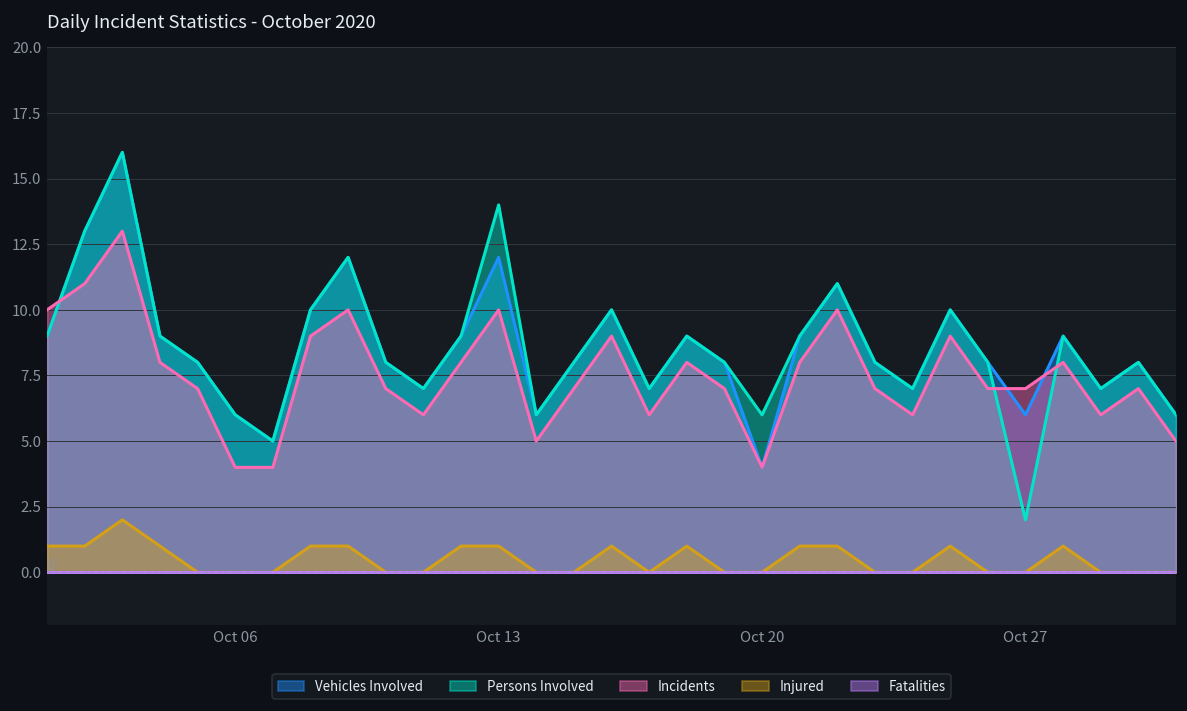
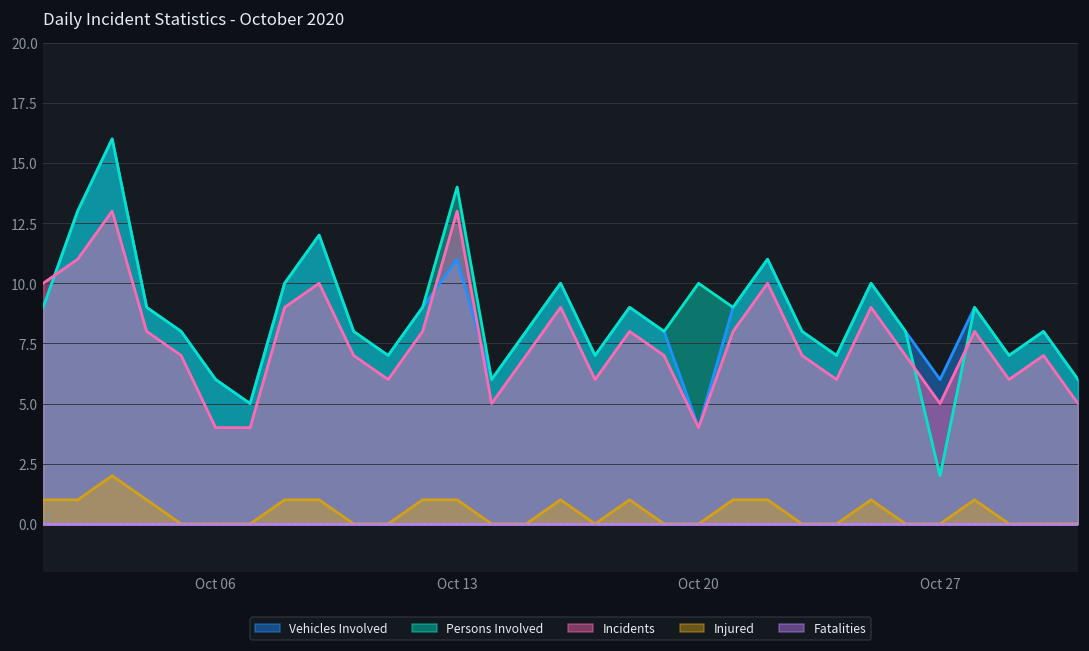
Vehicles Involved, Oct 13: 12 -> 11
Incidents, Oct 13: 10 -> 13
Persons Involved, Oct 20: 6 -> 10
Incidents, Oct 27: 7 -> 5
